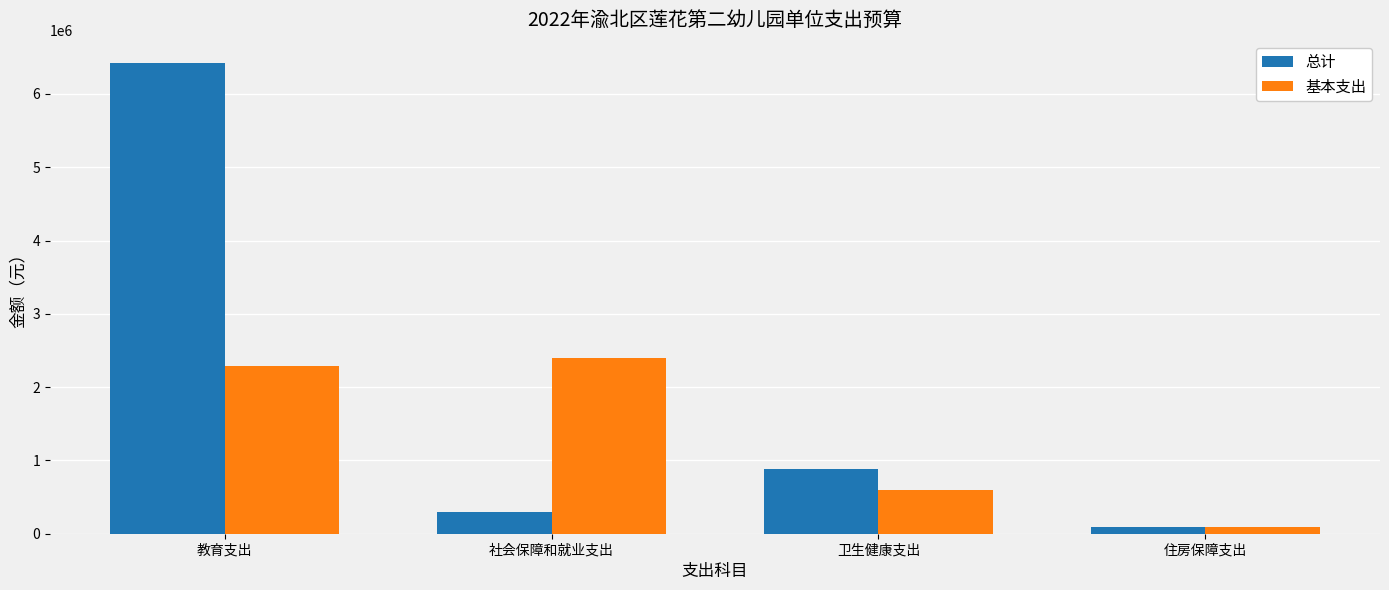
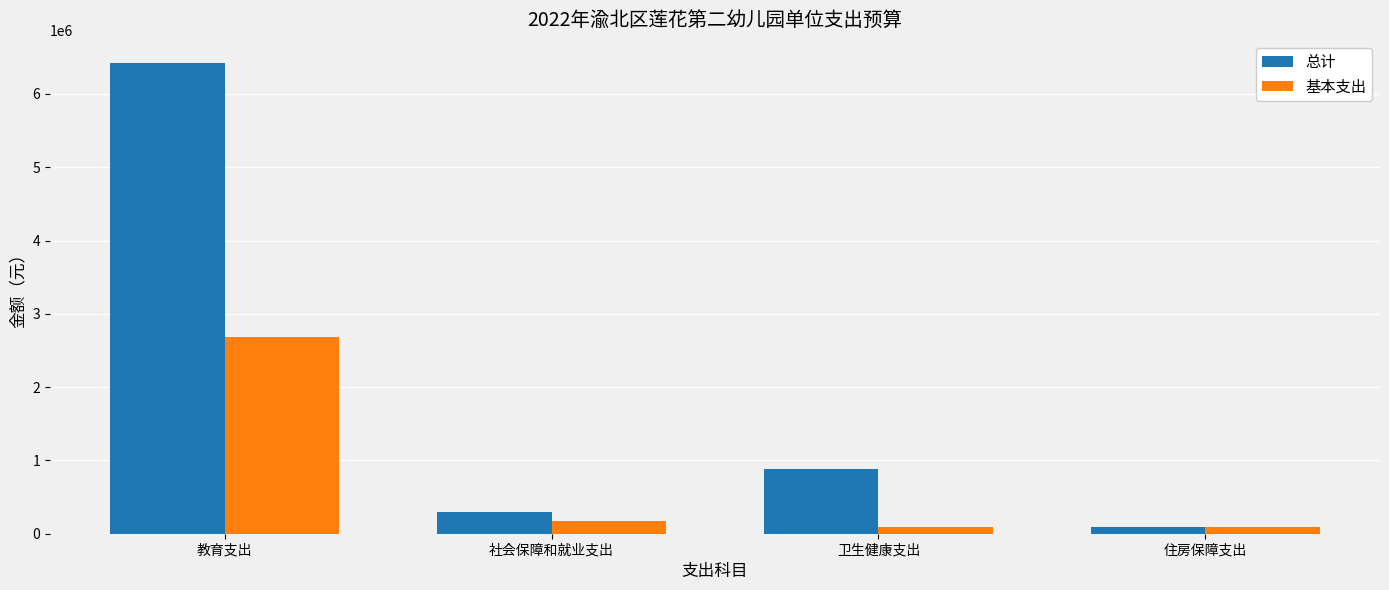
基本支出, 教育支出: 2300000 -> 2700000
基本支出, 社会保障和就业支出: 2400000 -> 200000
基本支出, 卫生健康支出: 600000 -> 100000
